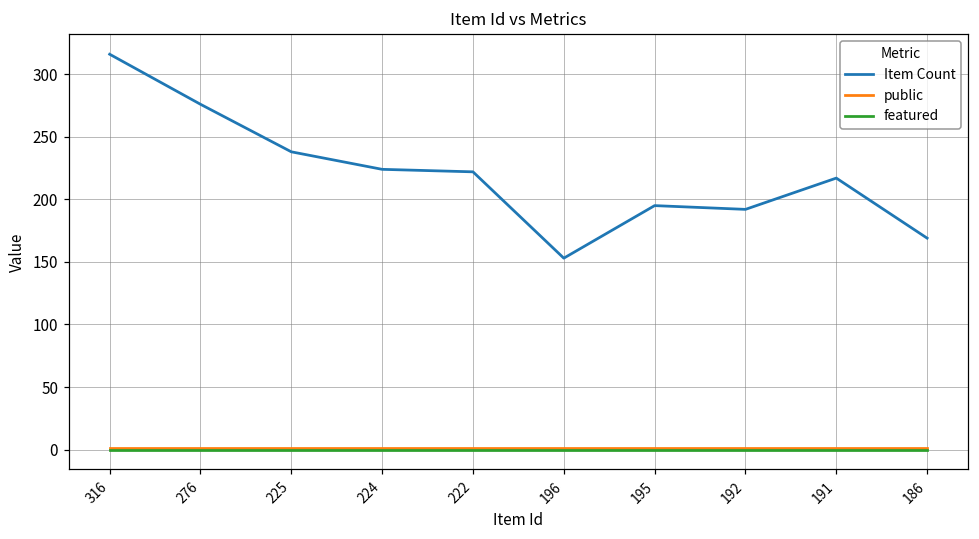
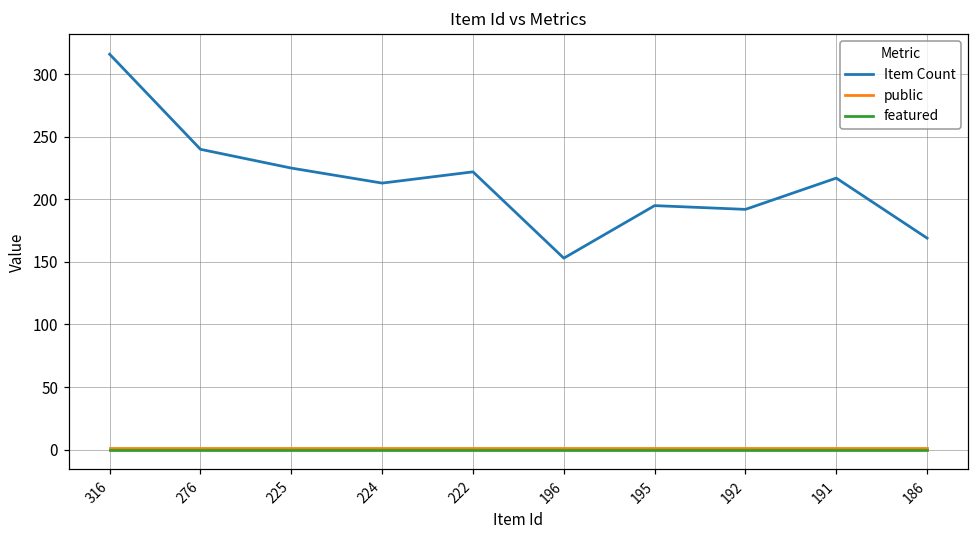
Item Count, 276: 276 -> 240
Item Count, 225: 238 -> 225
Item Count, 224: 224 -> 213
